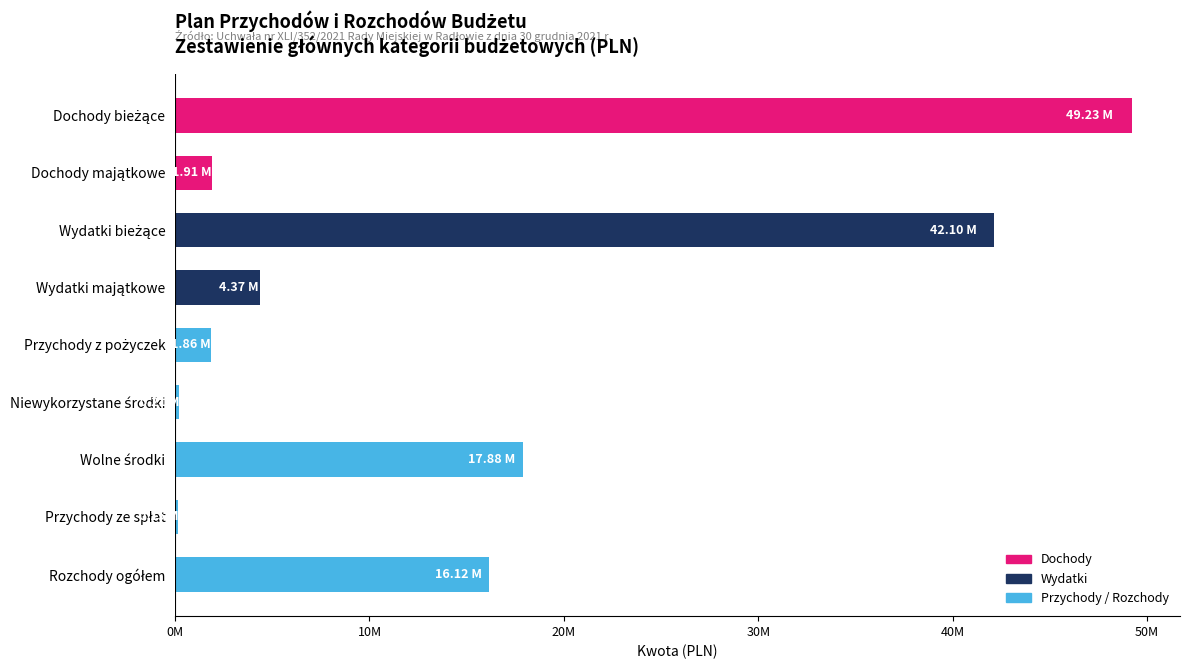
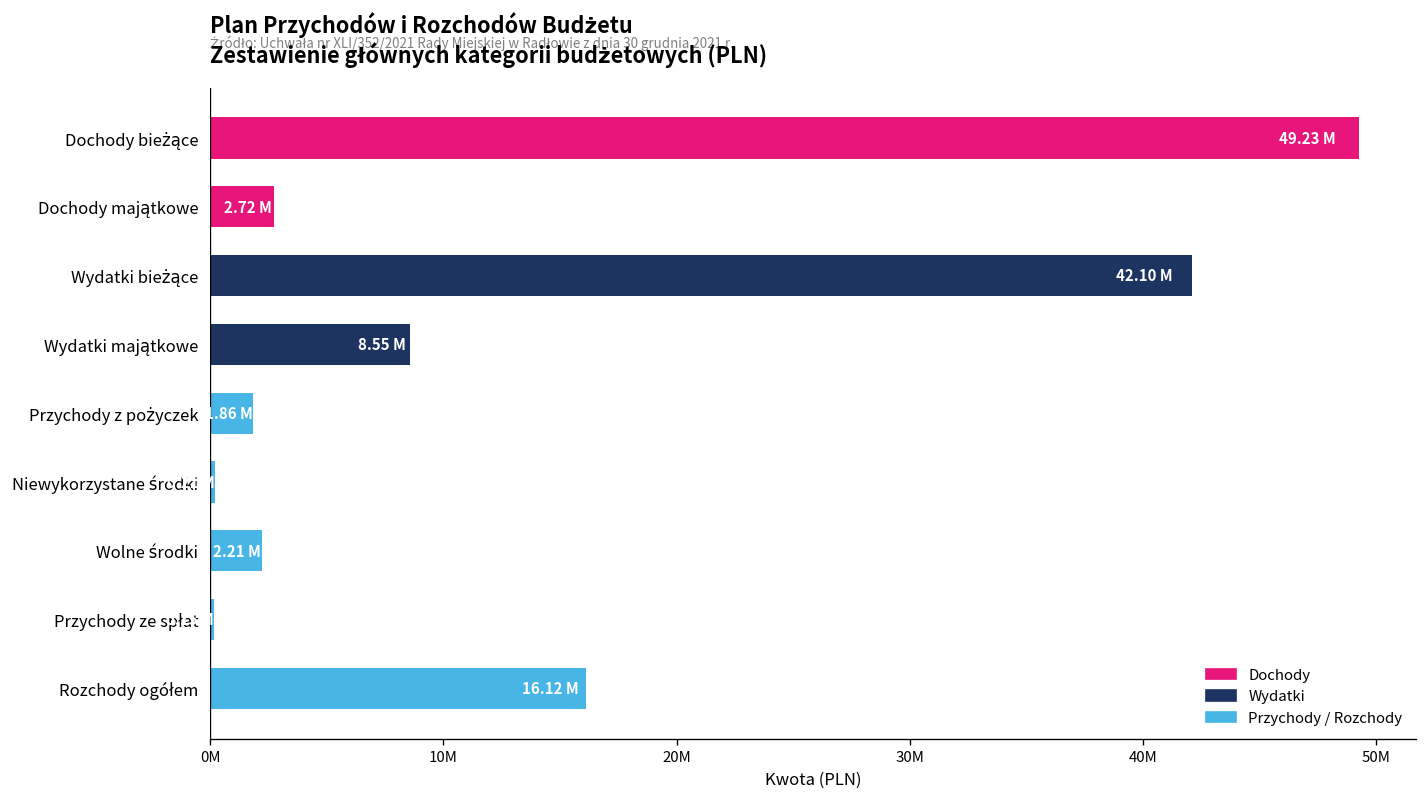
Dochody majątkowe: 1.91 -> 2.72
Wydatki majątkowe: 4.37 -> 8.55
Wolne środki: 17.88 -> 2.21
